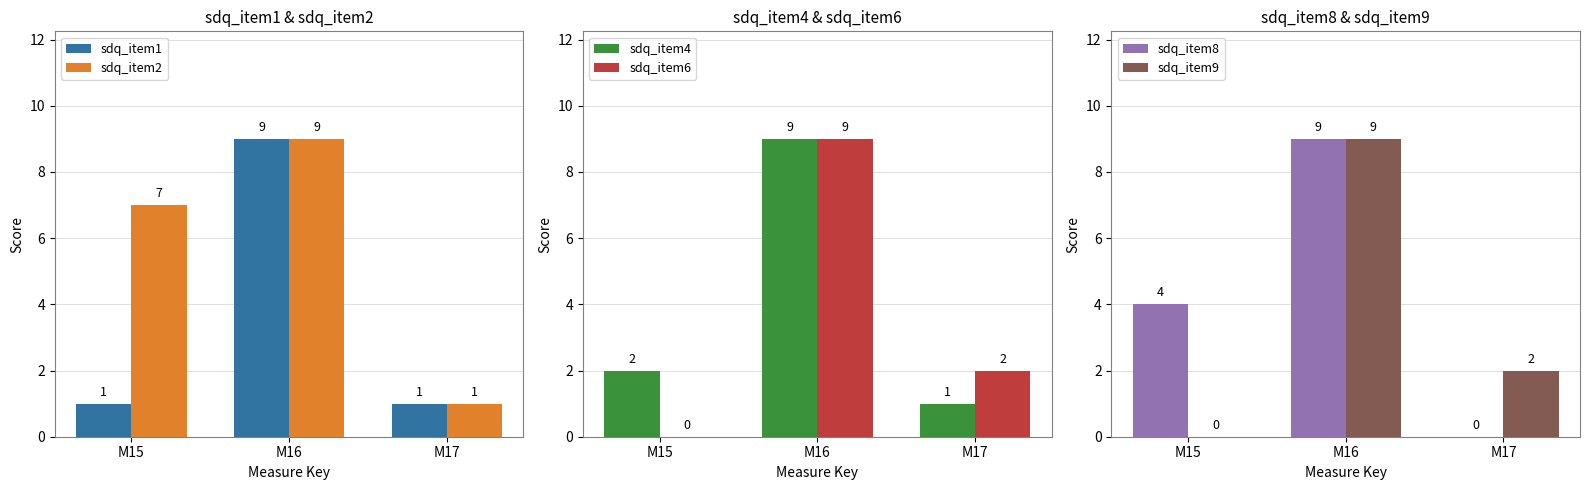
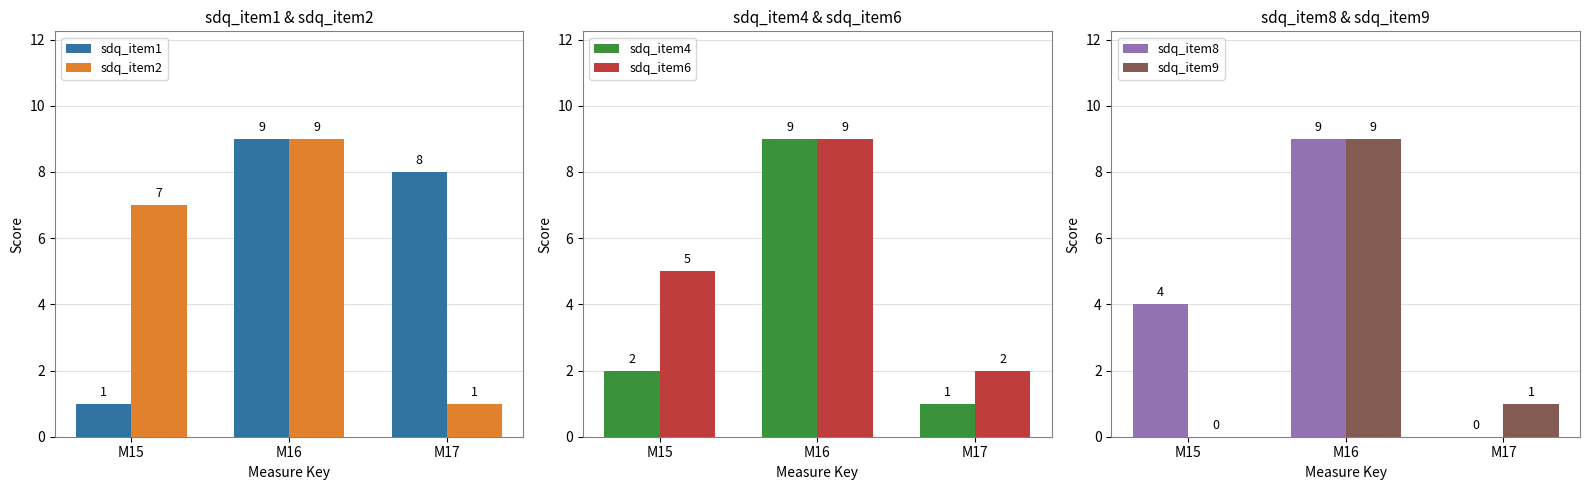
sdq_item1 & sdq_item2, sdq_item1, M17: 1 -> 8
sdq_item4 & sdq_item6, sdq_item6, M15: 0 -> 5
sdq_item8 & sdq_item9, sdq_item9, M17: 2 -> 1
